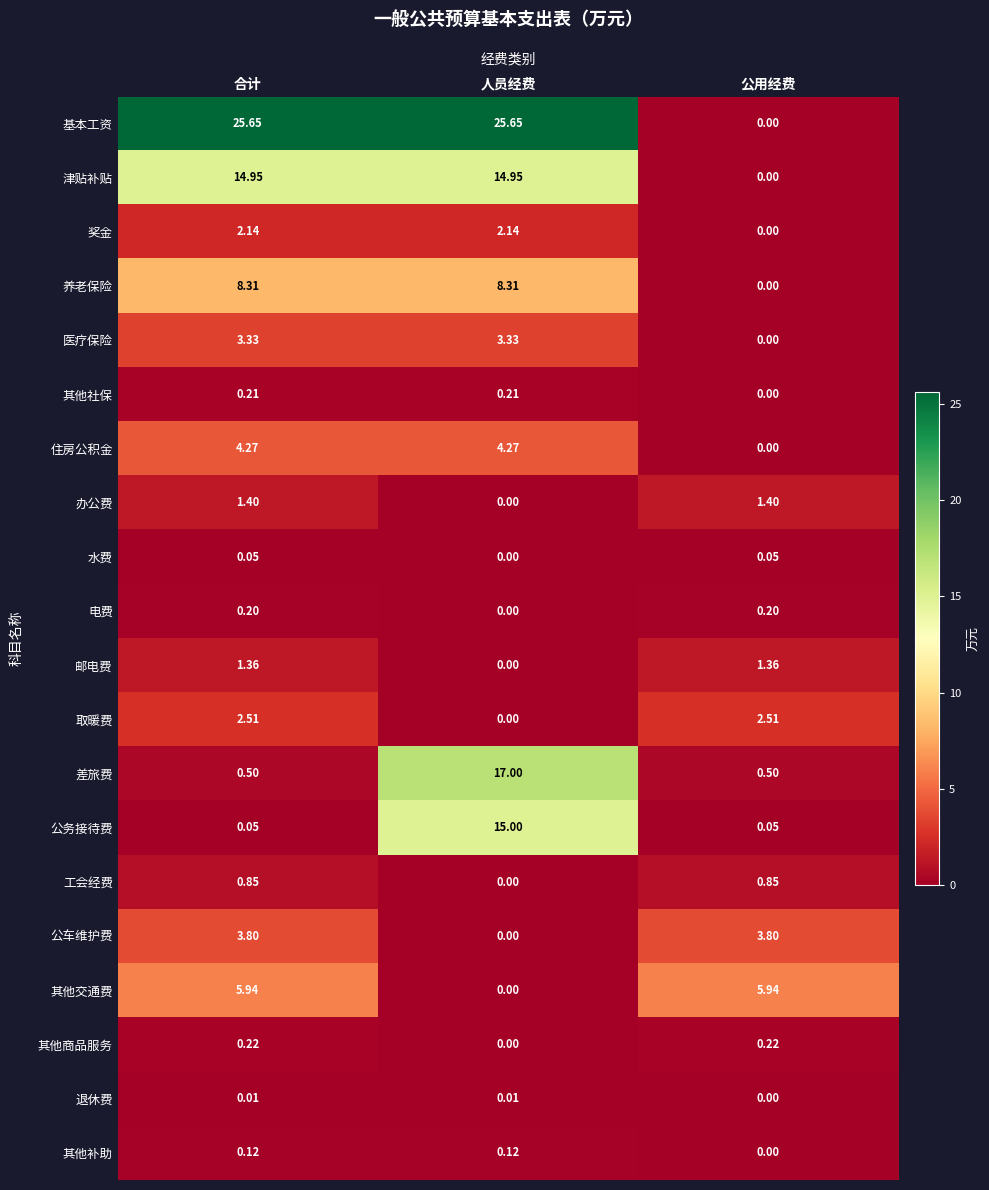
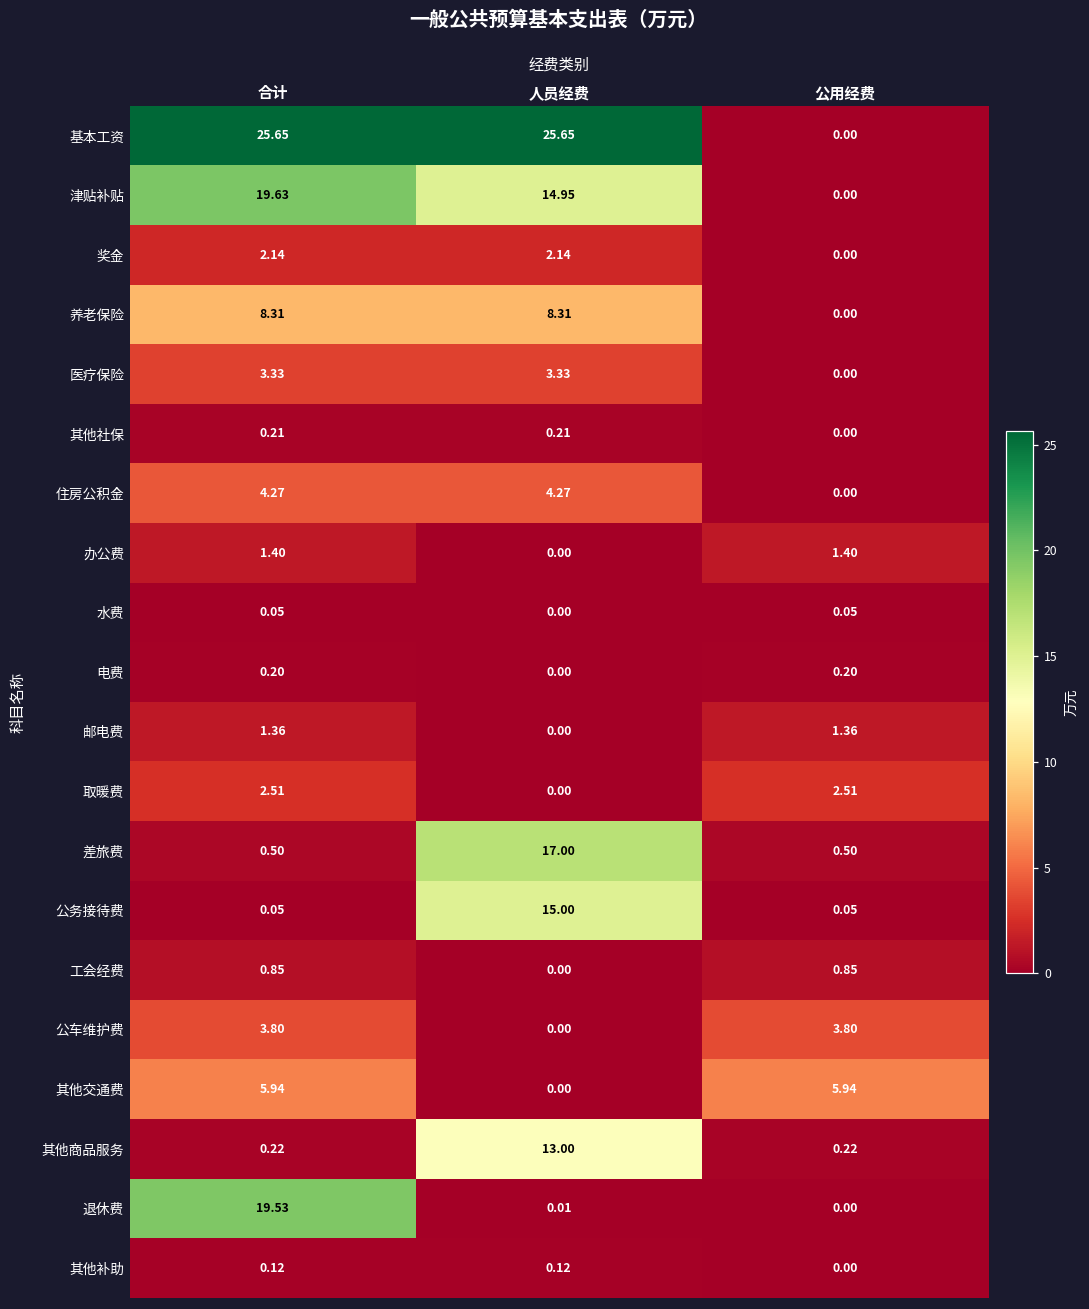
津贴补贴, 合计: 14.95 -> 19.63
其他商品服务, 人员经费: 0.00 -> 13.00
退休费, 合计: 0.01 -> 19.53
